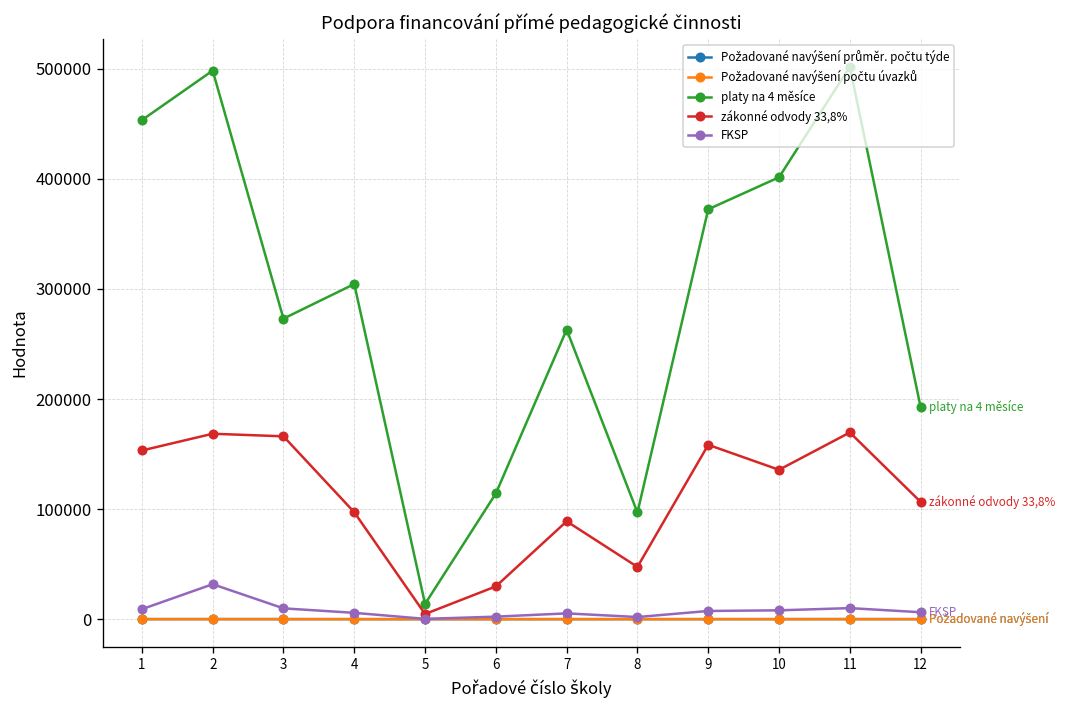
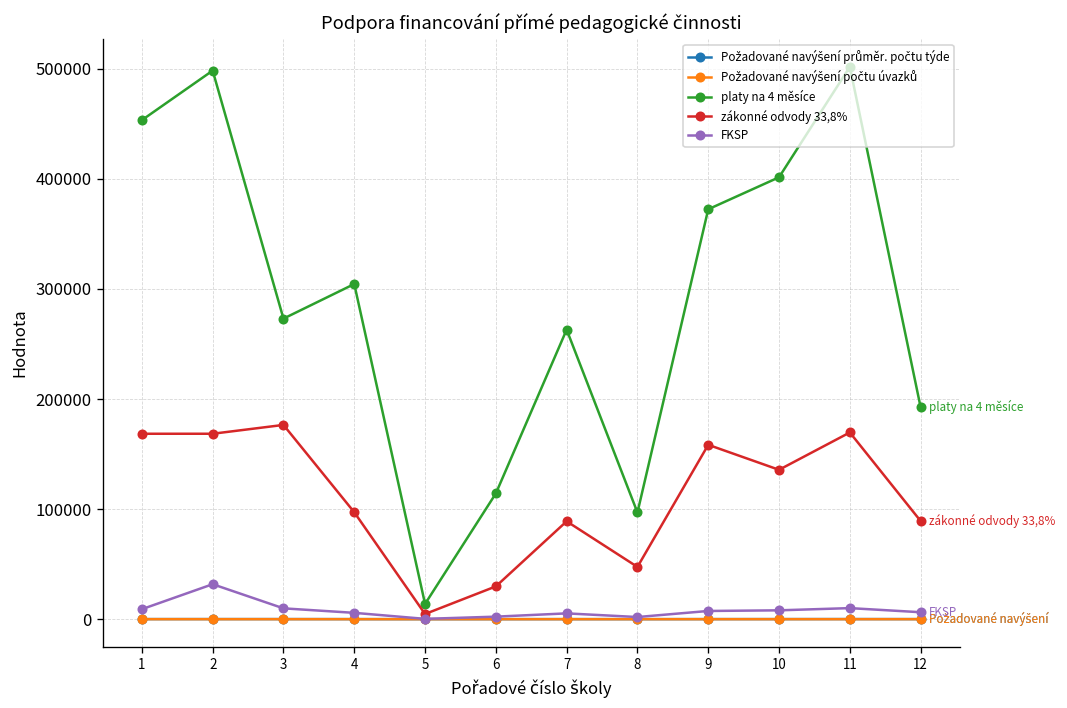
zákonné odvody 33,8%, 1: 150000 -> 170000
zákonné odvody 33,8%, 3: 170000 -> 180000
zákonné odvody 33,8%, 12: 110000 -> 90000
